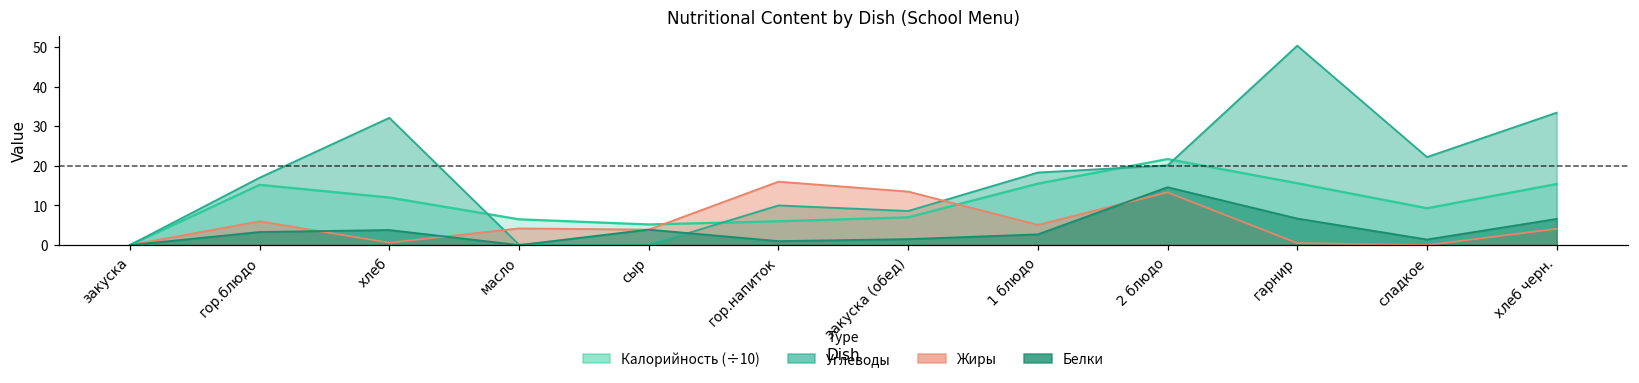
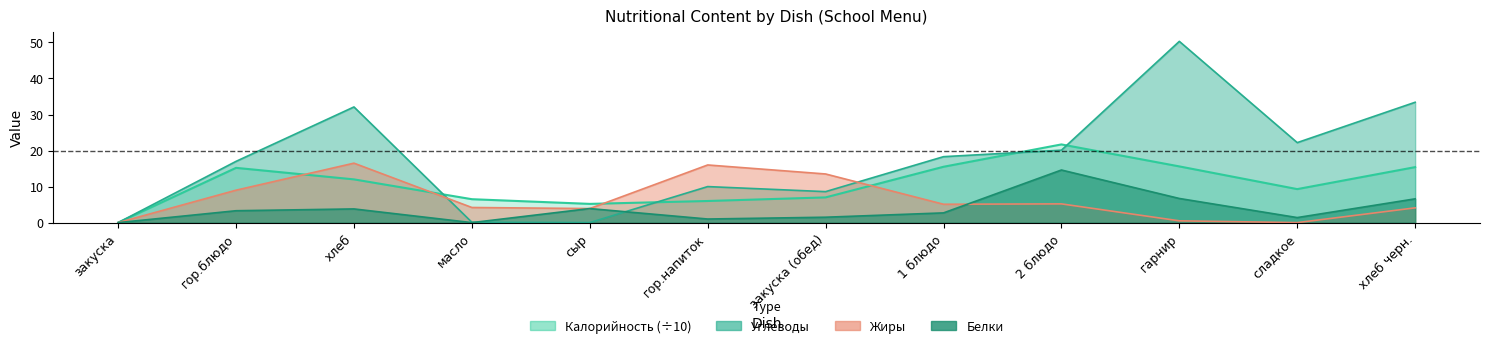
Жиры, гор.блюдо: 6 -> 9
Жиры, хлеб: 1 -> 17
Жиры, 2 блюдо: 13 -> 5
